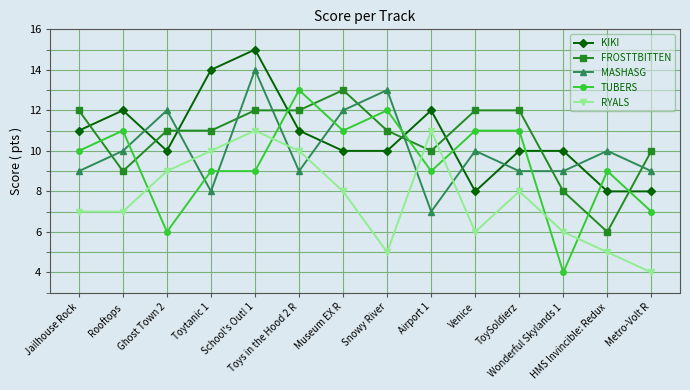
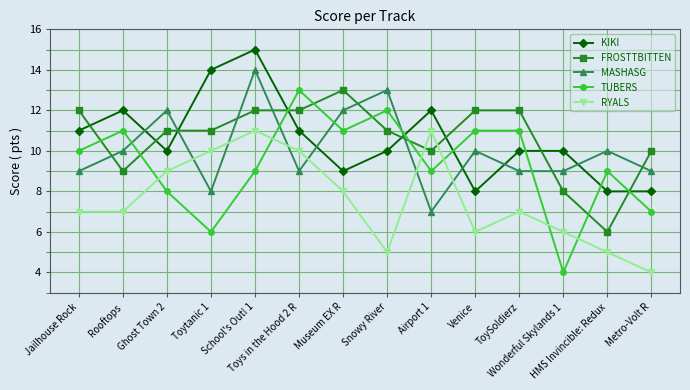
TUBERS, Ghost Town 2: 6 -> 8
TUBERS, Toytanic 1: 9 -> 6
KIKI, Museum EX R: 10 -> 9
RYALS, ToySoldierz: 8 -> 7
